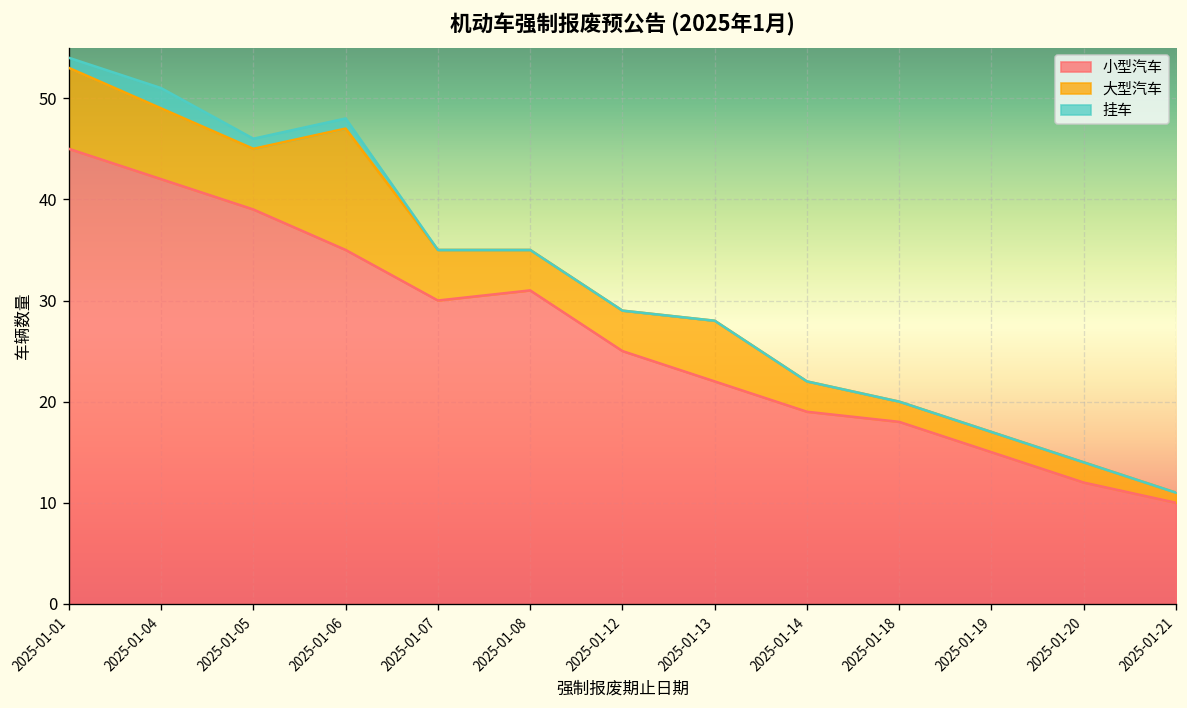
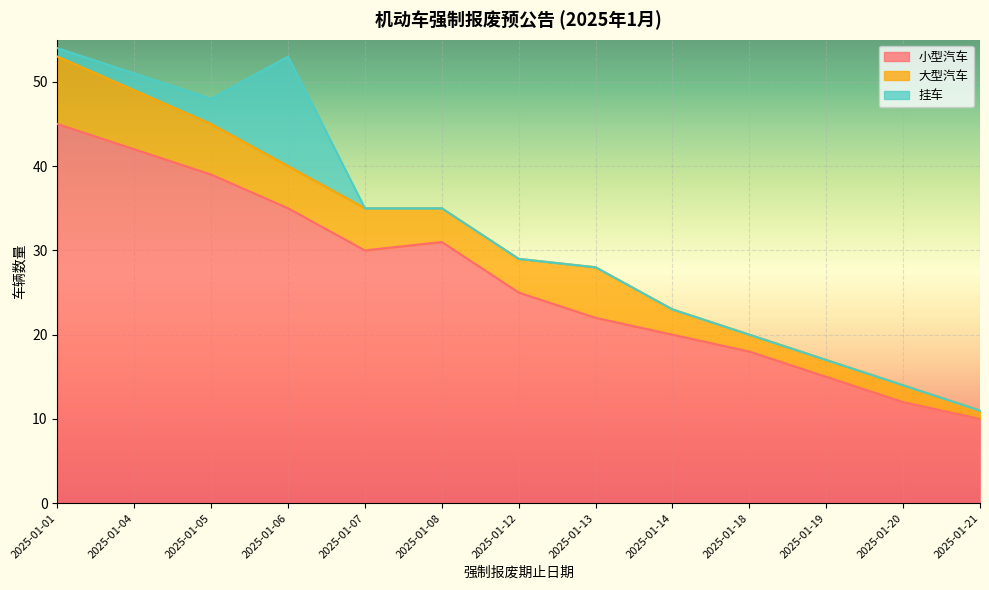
挂车, 2025-01-05: 1 -> 3
大型汽车, 2025-01-06: 12 -> 5
挂车, 2025-01-06: 1 -> 13
小型汽车, 2025-01-14: 19 -> 20
